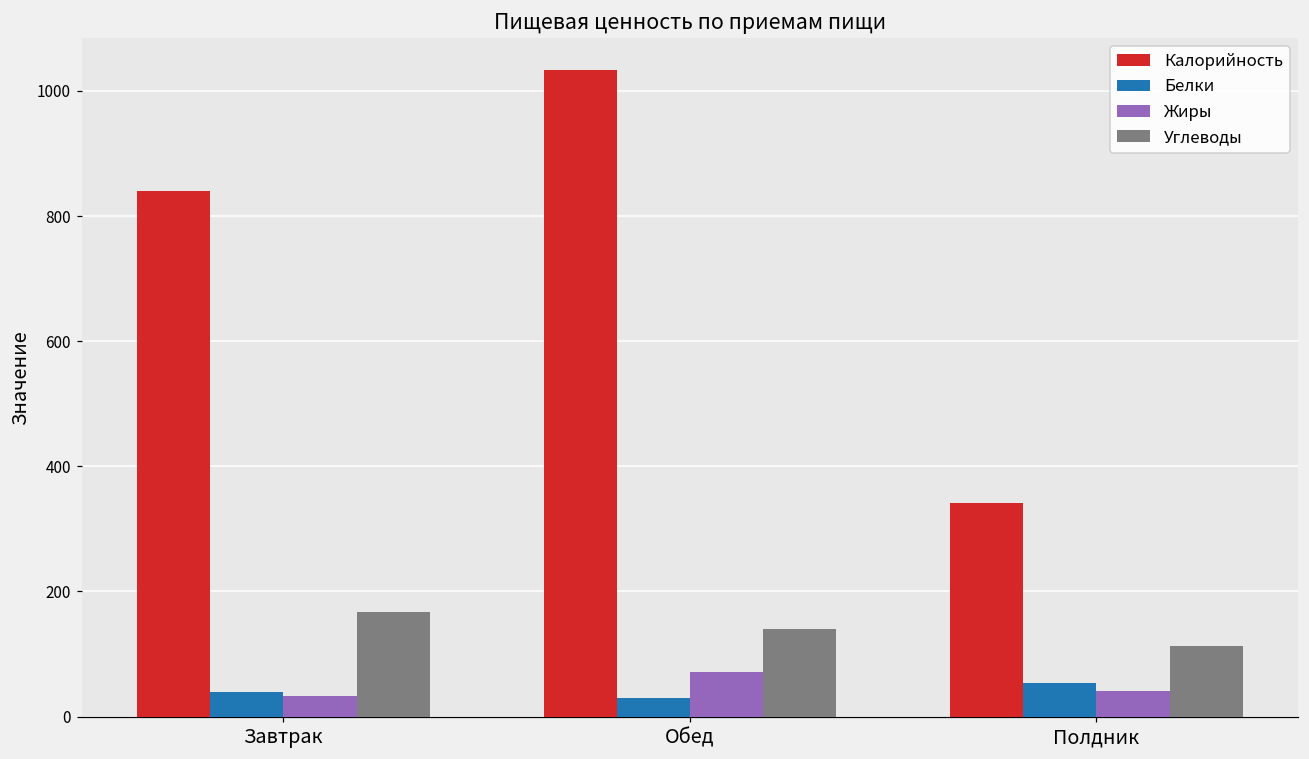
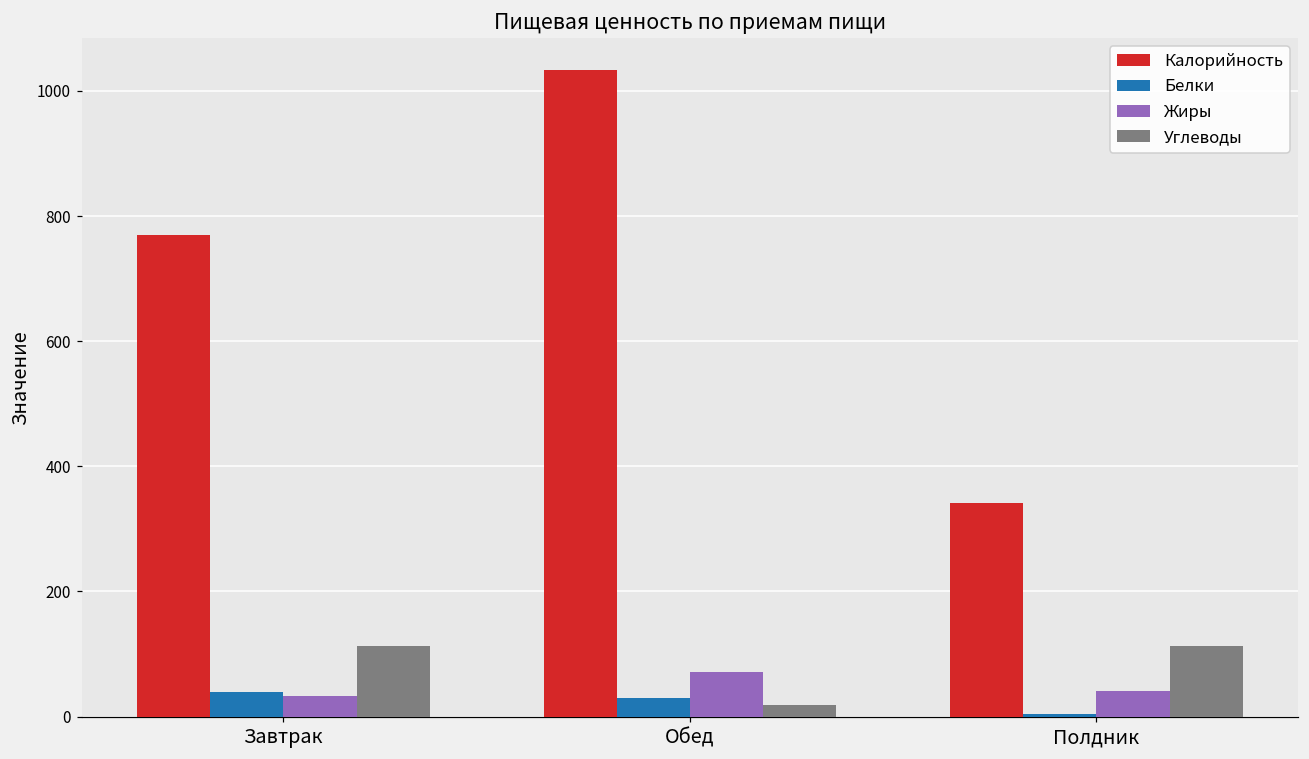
Калорийность, Завтрак: 840 -> 770
Углеводы, Завтрак: 170 -> 110
Углеводы, Обед: 140 -> 20
Белки, Полдник: 50 -> 0
